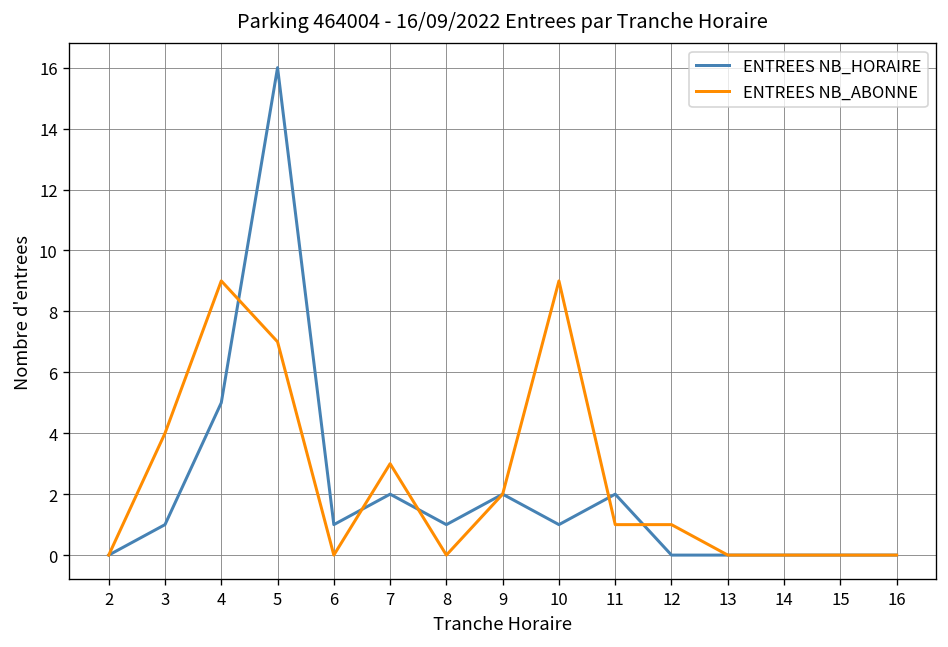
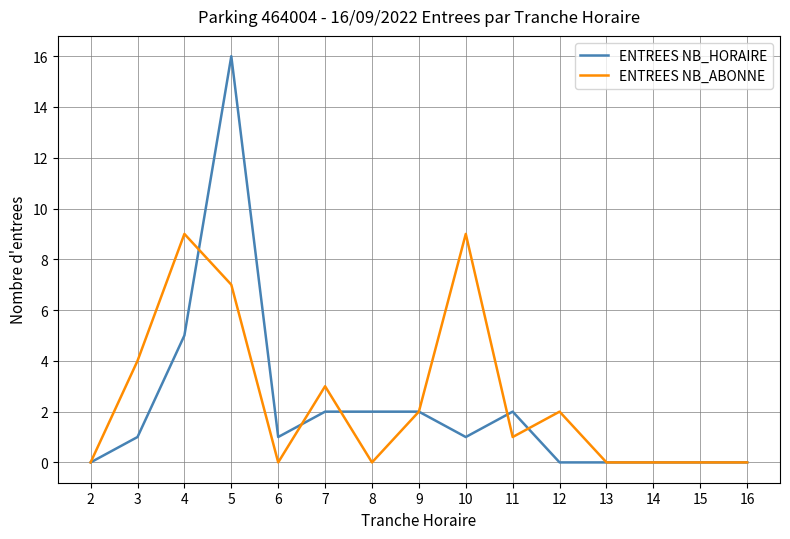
ENTREES NB_HORAIRE, 8: 1 -> 2
ENTREES NB_ABONNE, 12: 1 -> 2
